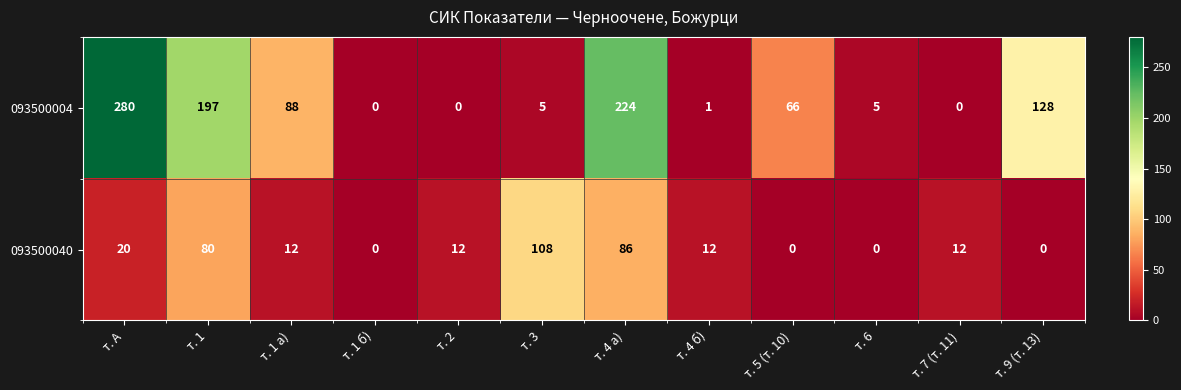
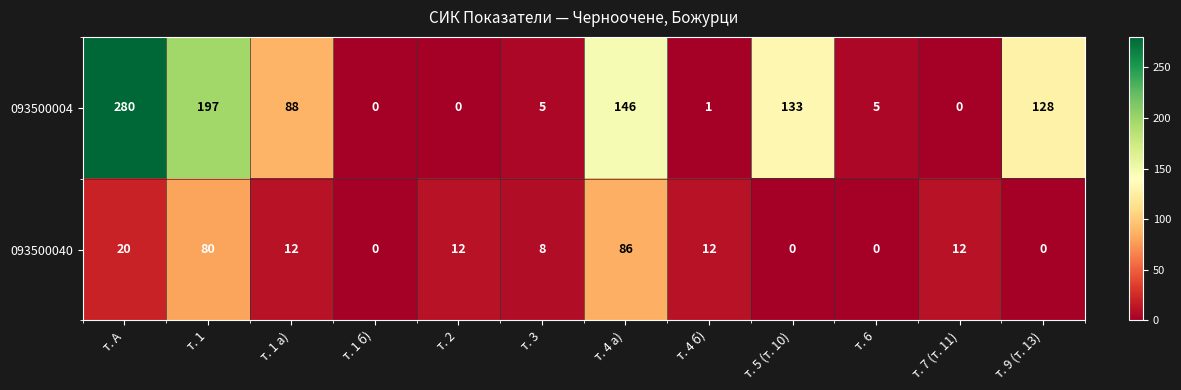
093500004, т. 4 а): 224 -> 146
093500004, т. 5 (т. 10): 66 -> 133
093500040, т. 3: 108 -> 8
